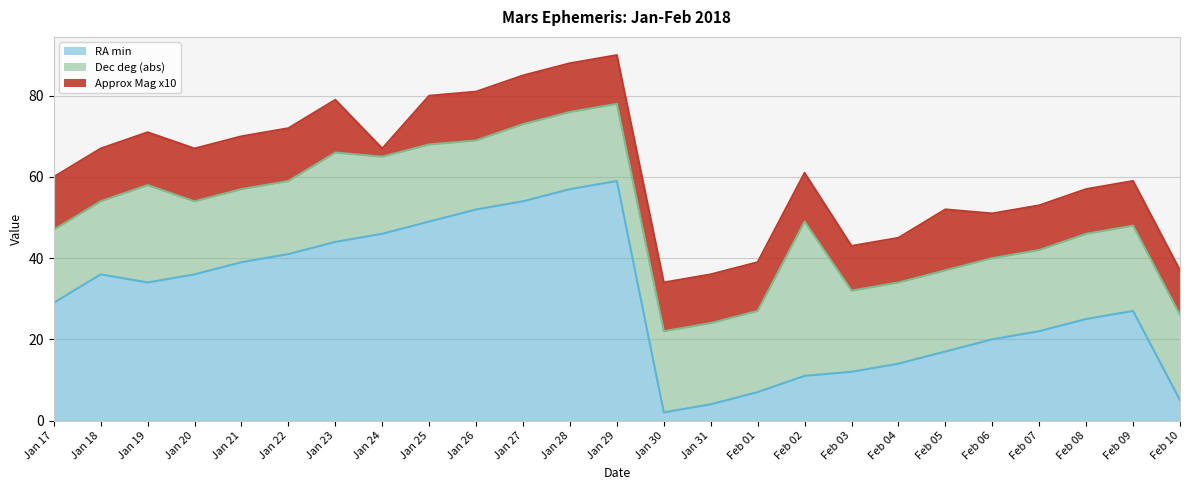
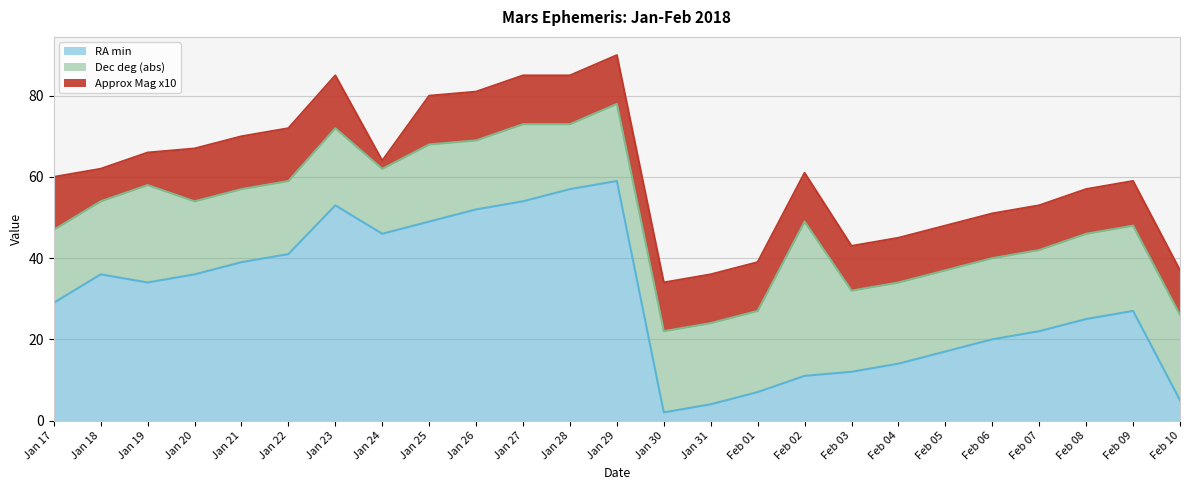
Approx Mag x10, Jan 18: 13 -> 8
Approx Mag x10, Jan 19: 13 -> 8
RA min, Jan 23: 44 -> 53
Dec deg (abs), Jan 23: 22 -> 19
Dec deg (abs), Jan 24: 19 -> 16
Dec deg (abs), Jan 28: 19 -> 16
Approx Mag x10, Feb 05: 15 -> 11
